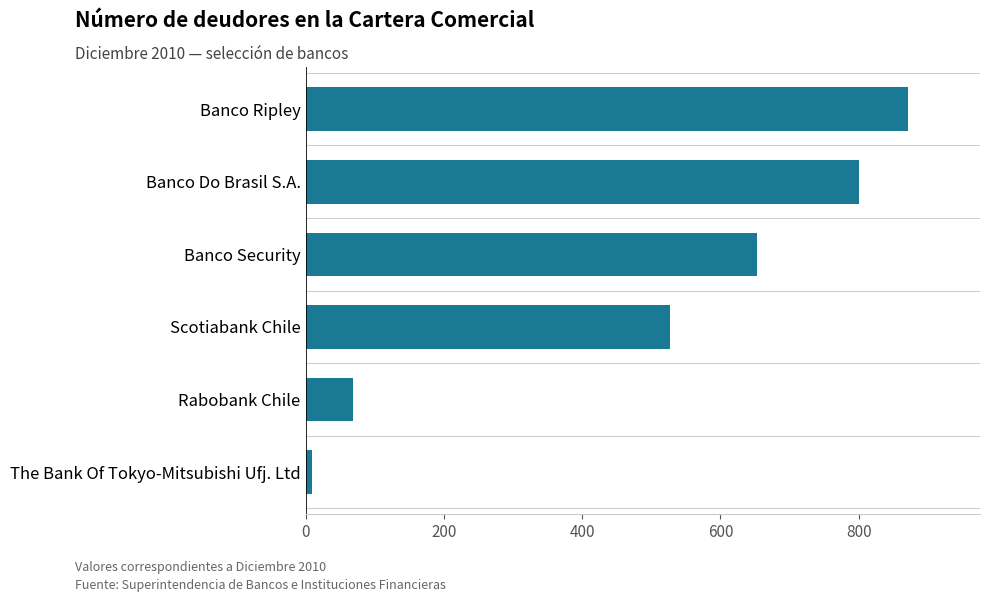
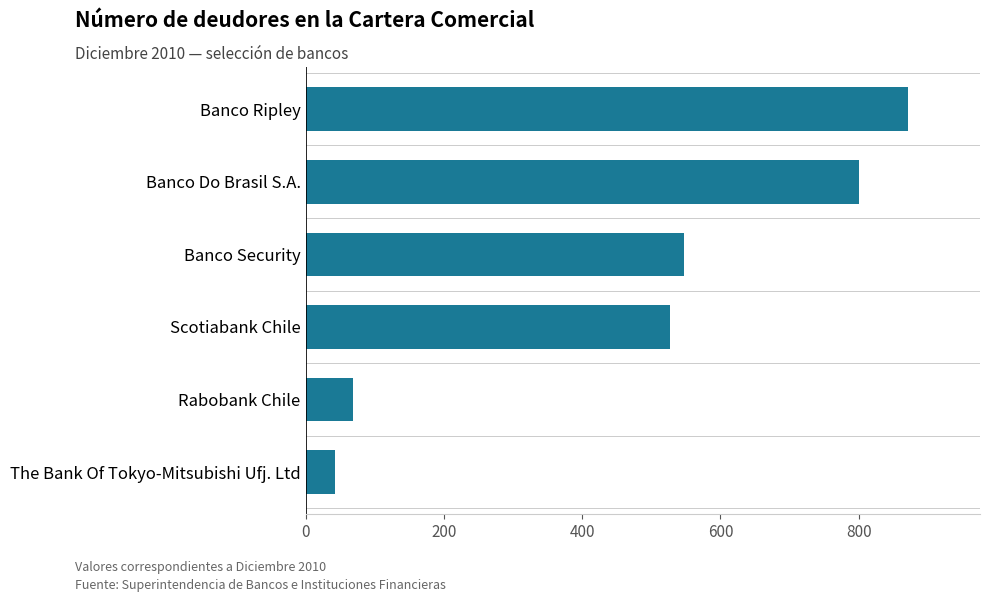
Banco Security: 650 -> 550
The Bank Of Tokyo-Mitsubishi Ufj. Ltd: 10 -> 40
